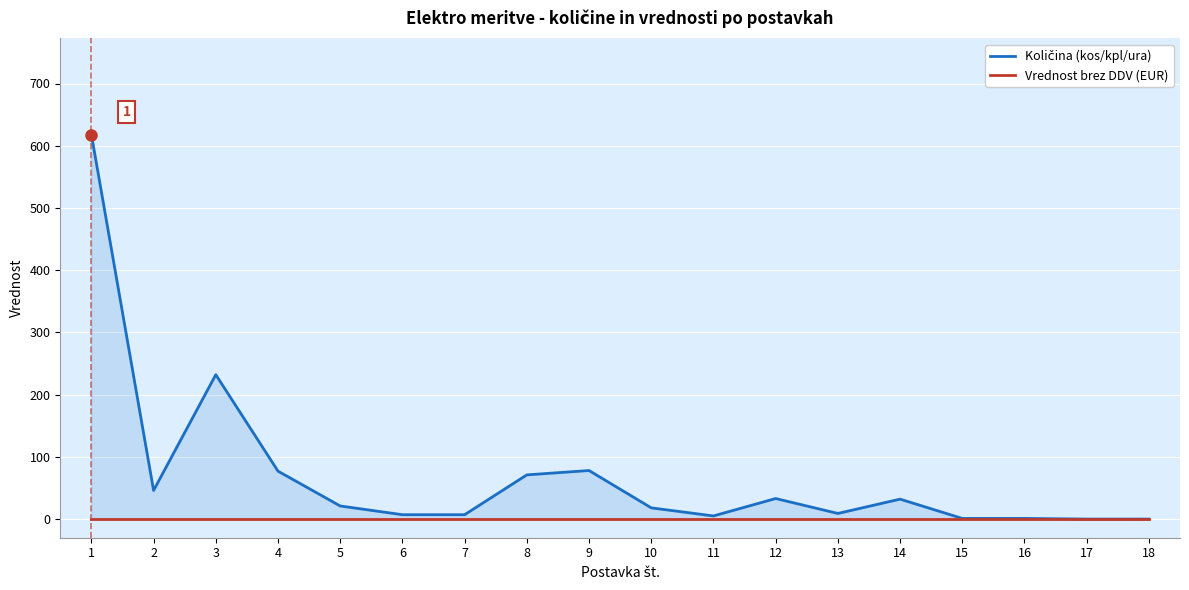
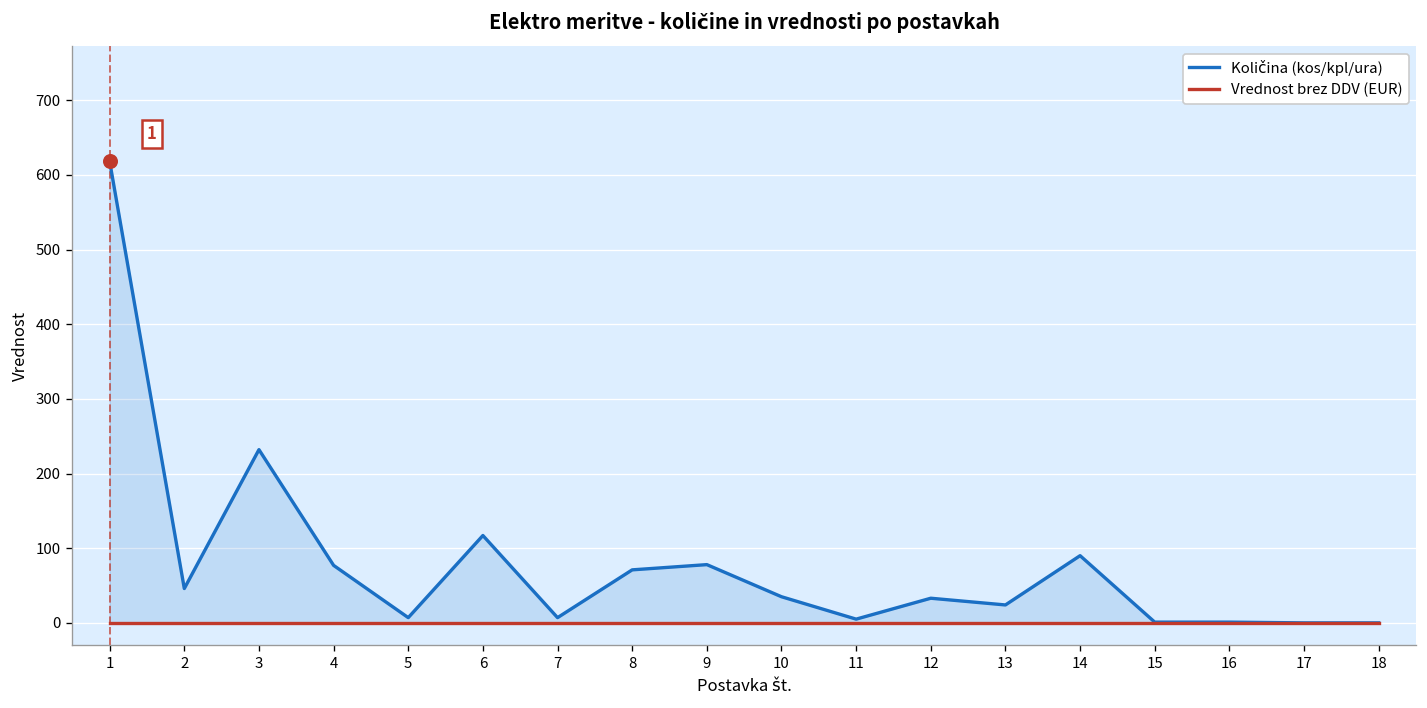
Količina (kos/kpl/ura), 5: 20 -> 10
Količina (kos/kpl/ura), 6: 10 -> 120
Količina (kos/kpl/ura), 10: 20 -> 40
Količina (kos/kpl/ura), 13: 10 -> 20
Količina (kos/kpl/ura), 14: 30 -> 90
